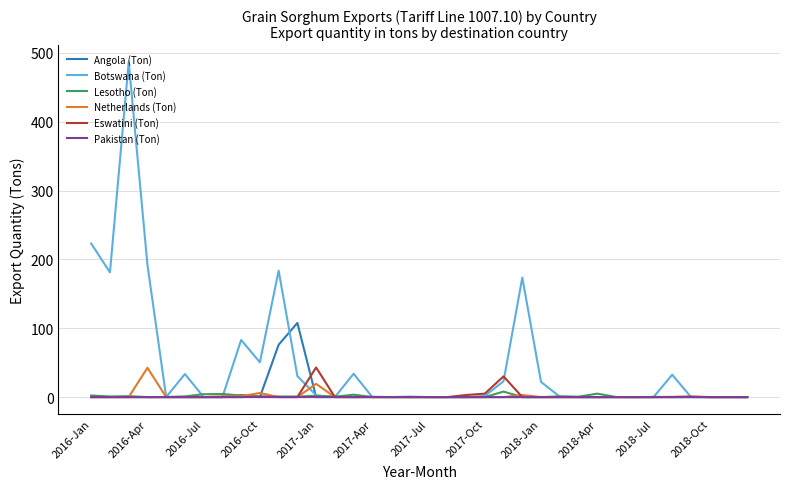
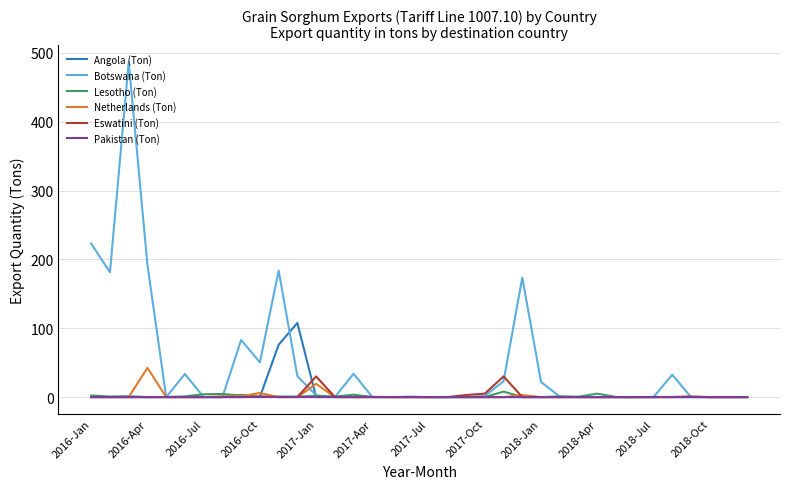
Eswatini (Ton), 2017-Jan: 40 -> 30
